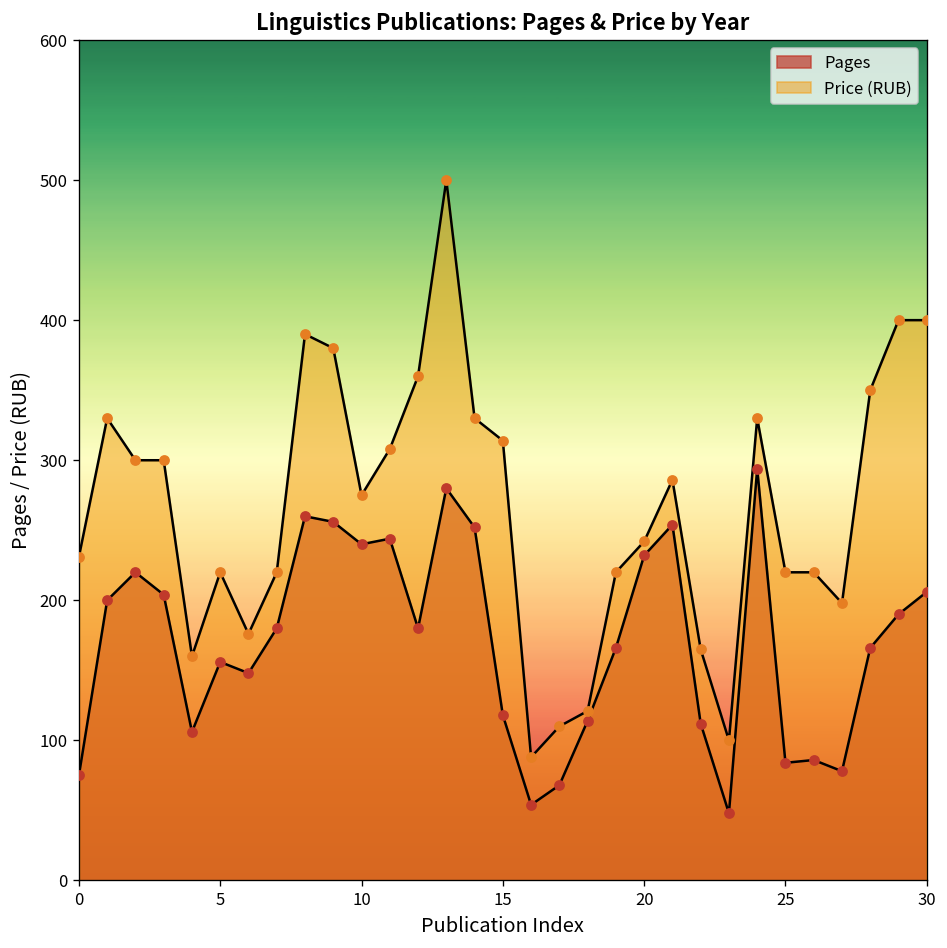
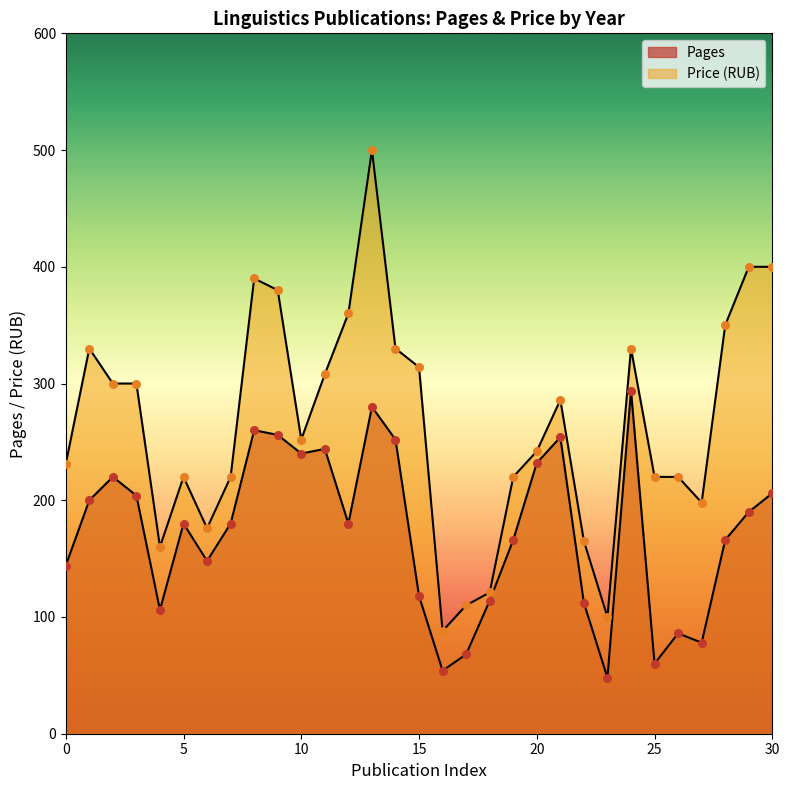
Pages, 0: 75 -> 144
Pages, 5: 156 -> 180
Price (RUB), 10: 275 -> 252
Pages, 25: 84 -> 60
